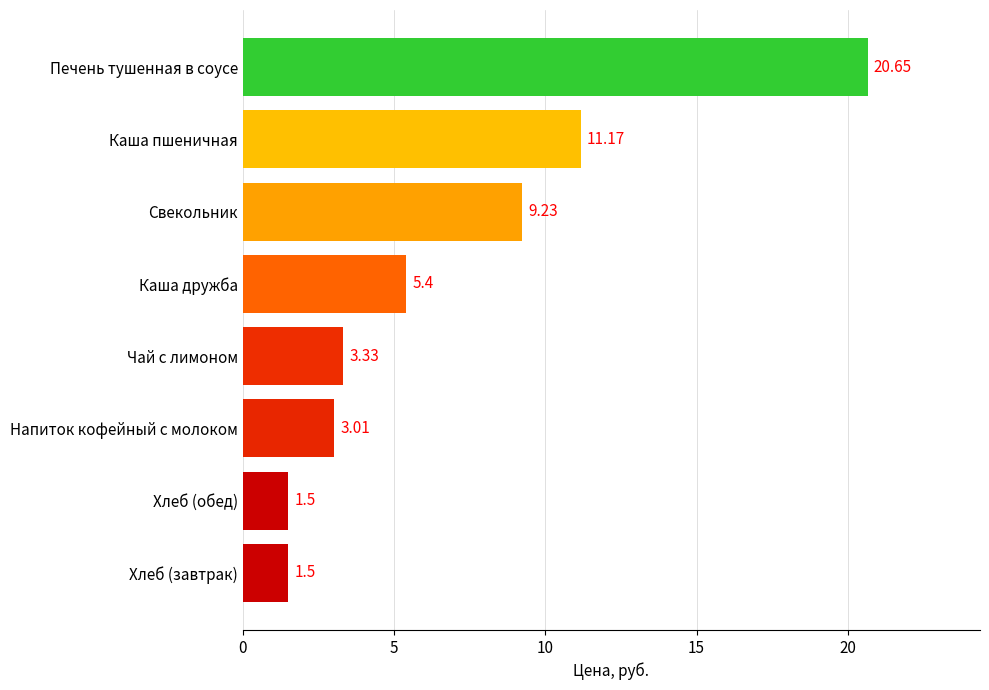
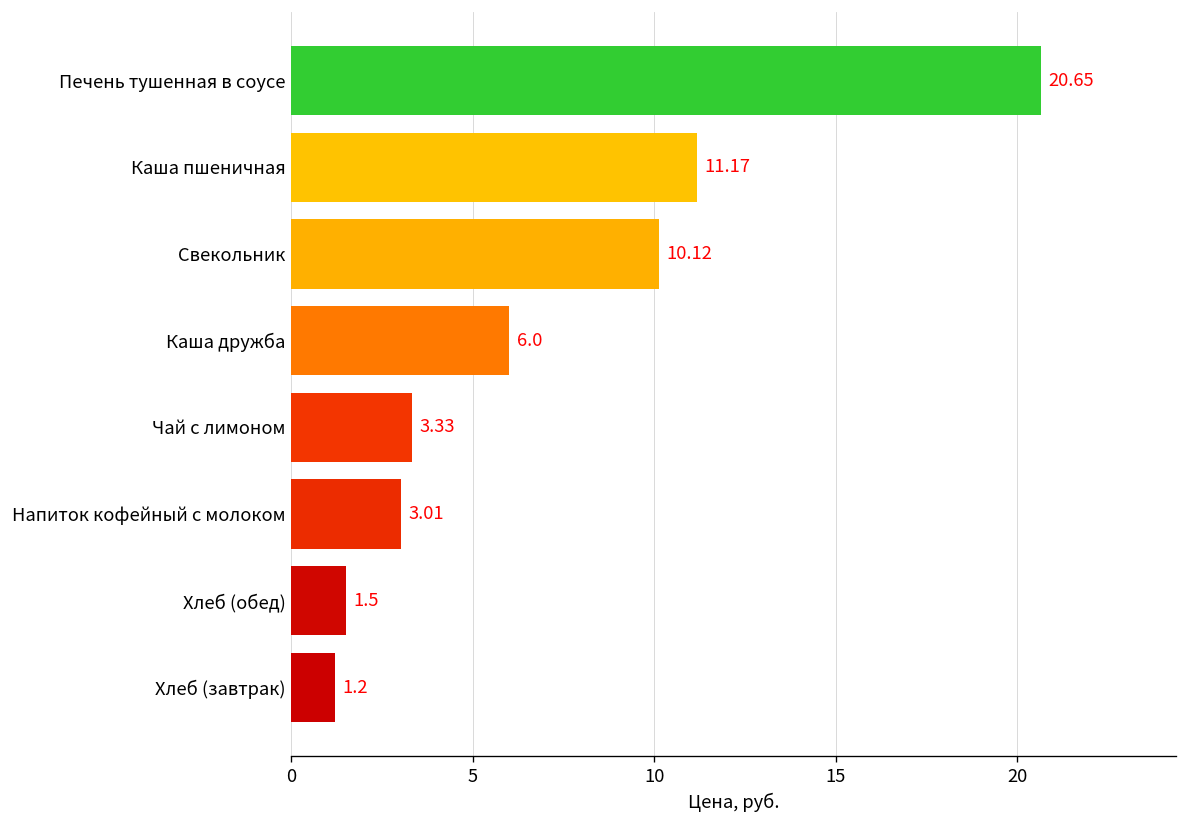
Свекольник: 9.23 -> 10.12
Каша дружба: 5.4 -> 6.0
Хлеб (завтрак): 1.5 -> 1.2
